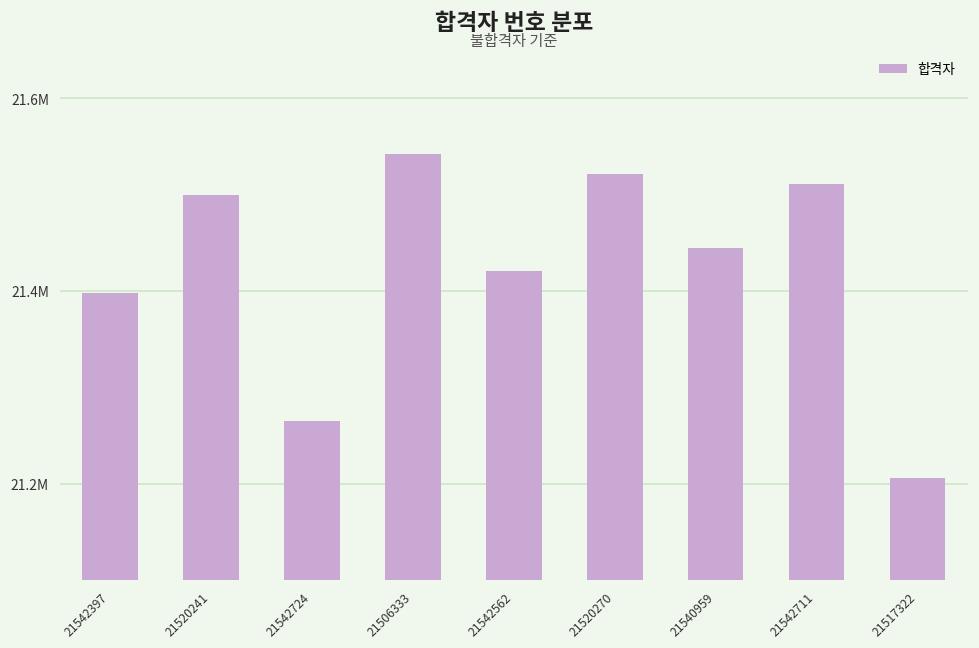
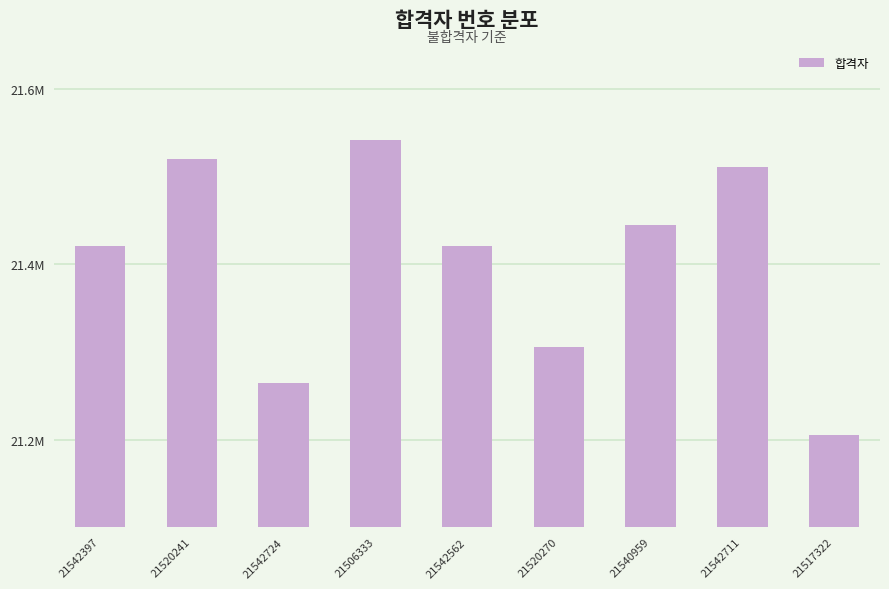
21542397: 21400000 -> 21420000
21520241: 21500000 -> 21520000
21520270: 21520000 -> 21310000
